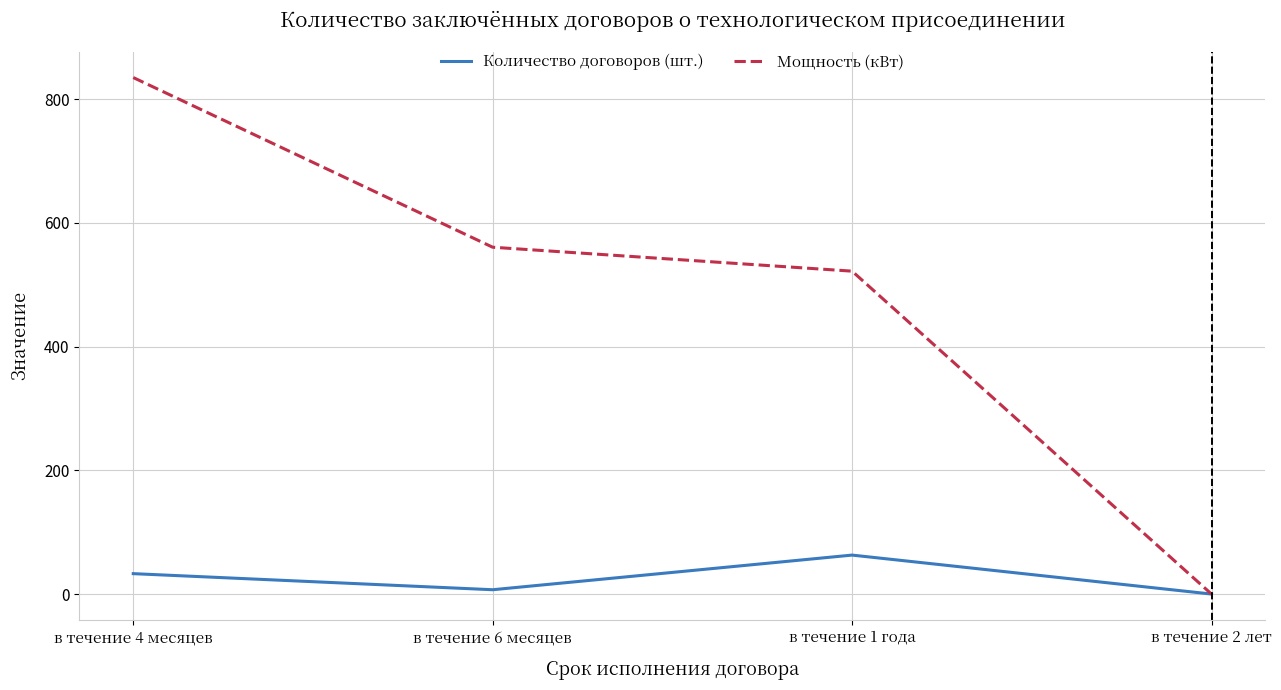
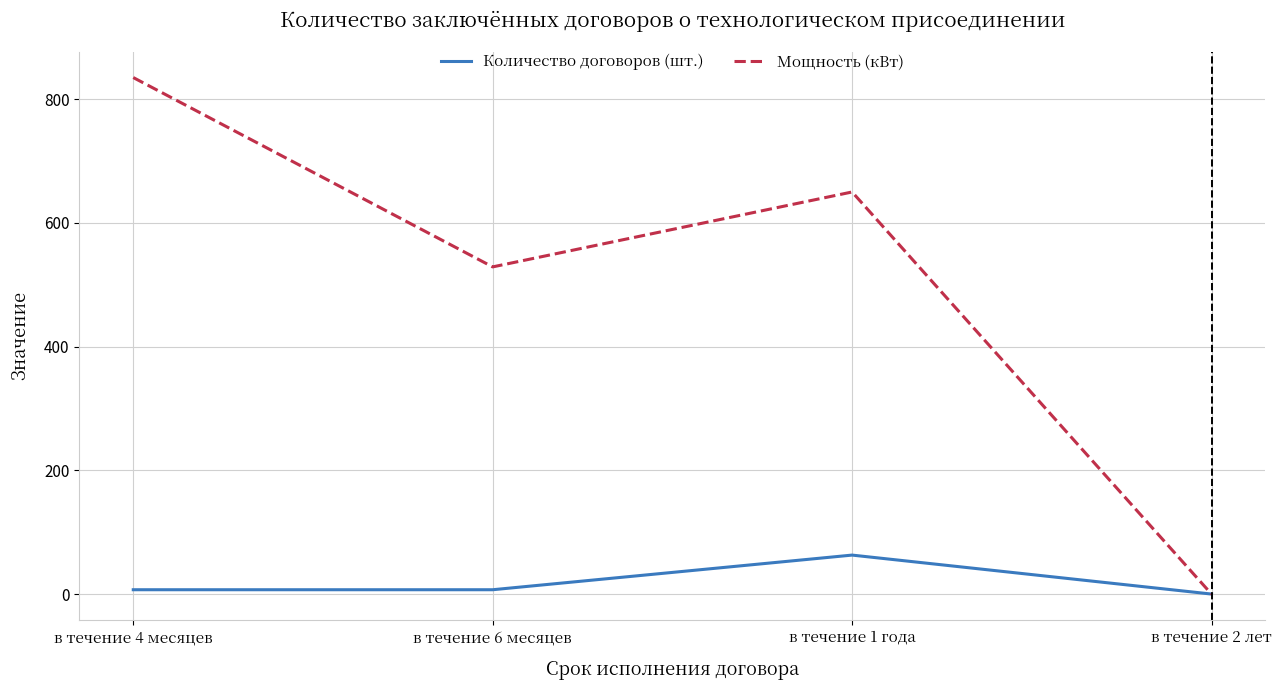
Количество договоров (шт.), в течение 4 месяцев: 30 -> 10
Мощность (кВт), в течение 6 месяцев: 560 -> 530
Мощность (кВт), в течение 1 года: 520 -> 650
